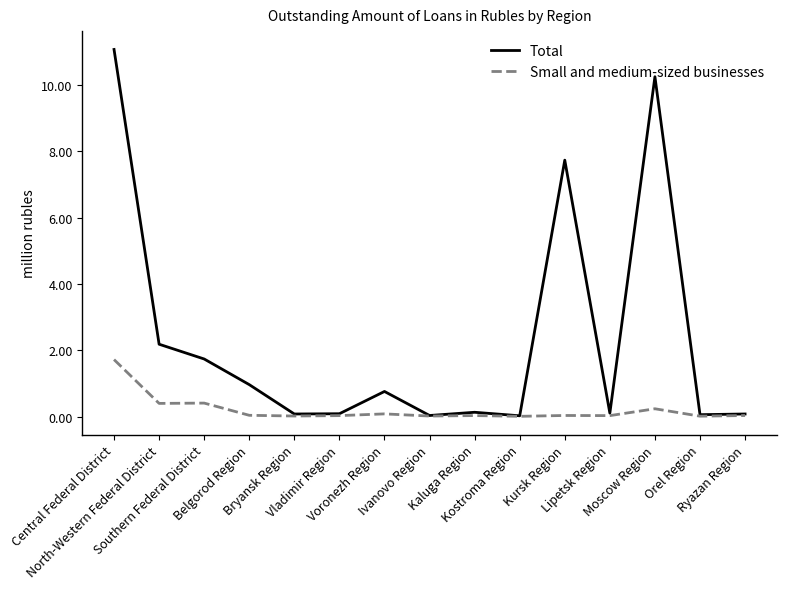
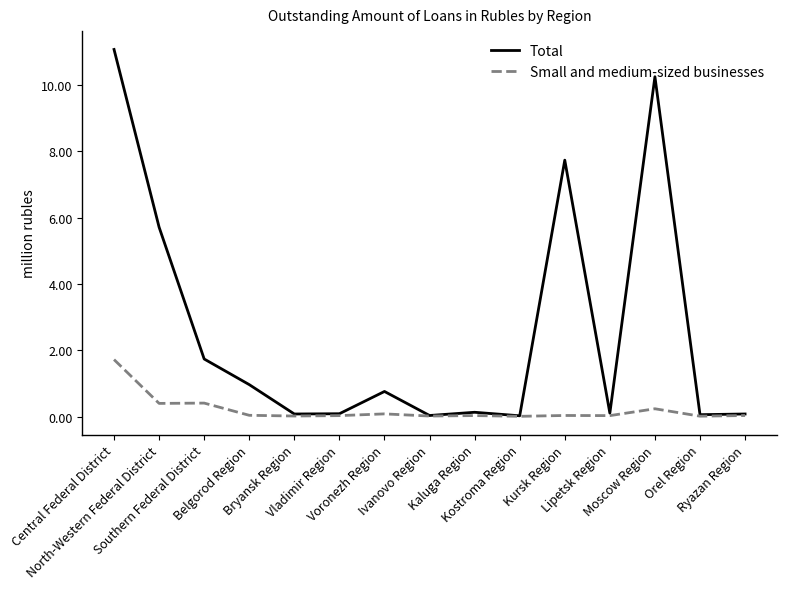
Total, North-Western Federal District: 2.2 -> 5.7
